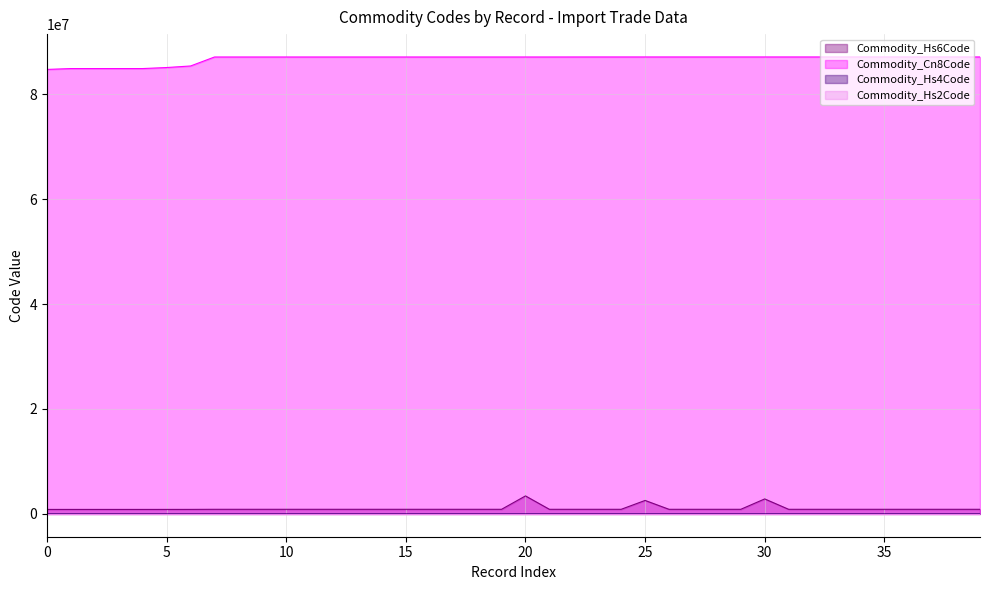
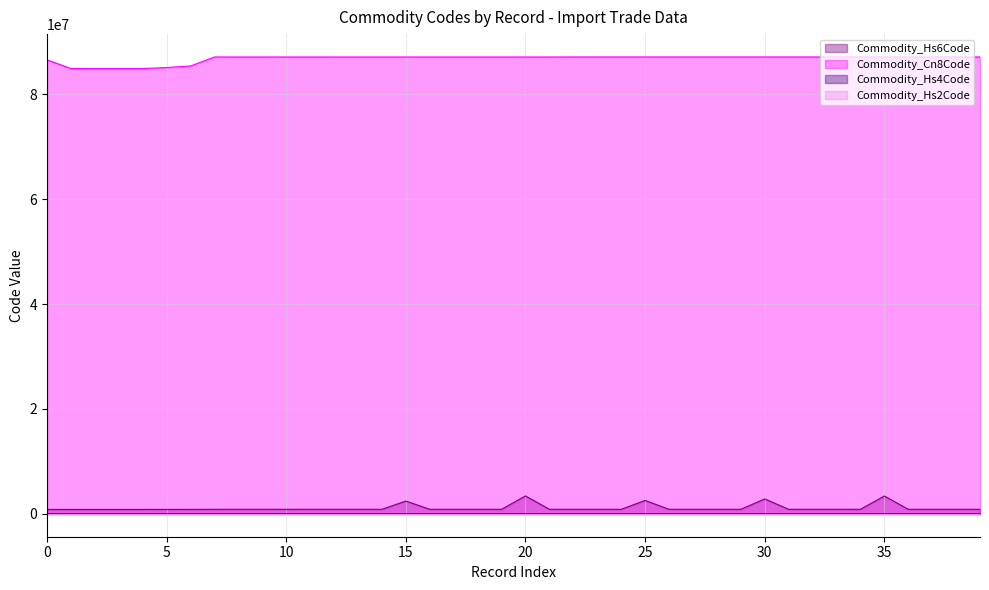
Commodity_Cn8Code, 0: 85000000 -> 87000000
Commodity_Hs6Code, 15: 1000000 -> 2000000
Commodity_Hs6Code, 35: 1000000 -> 3000000
